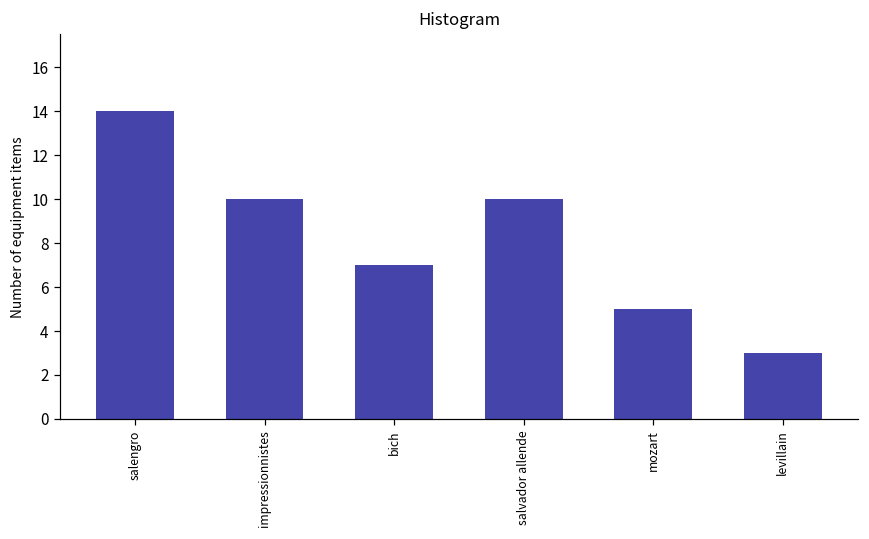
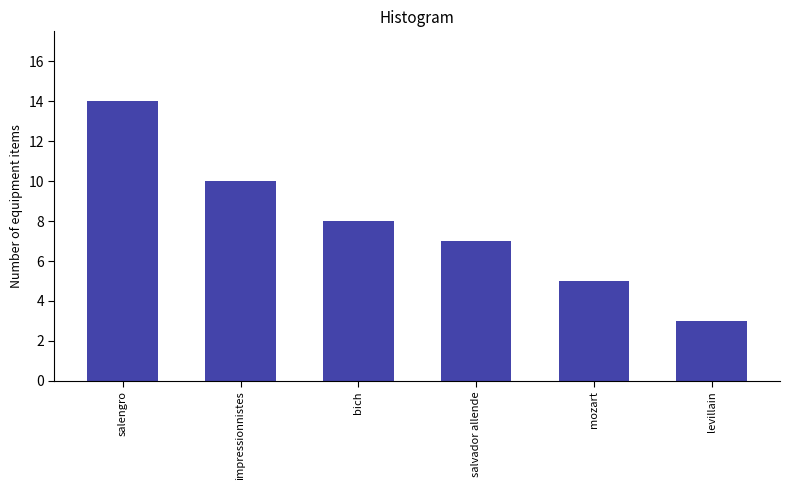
bich: 7 -> 8
salvador allende: 10 -> 7
